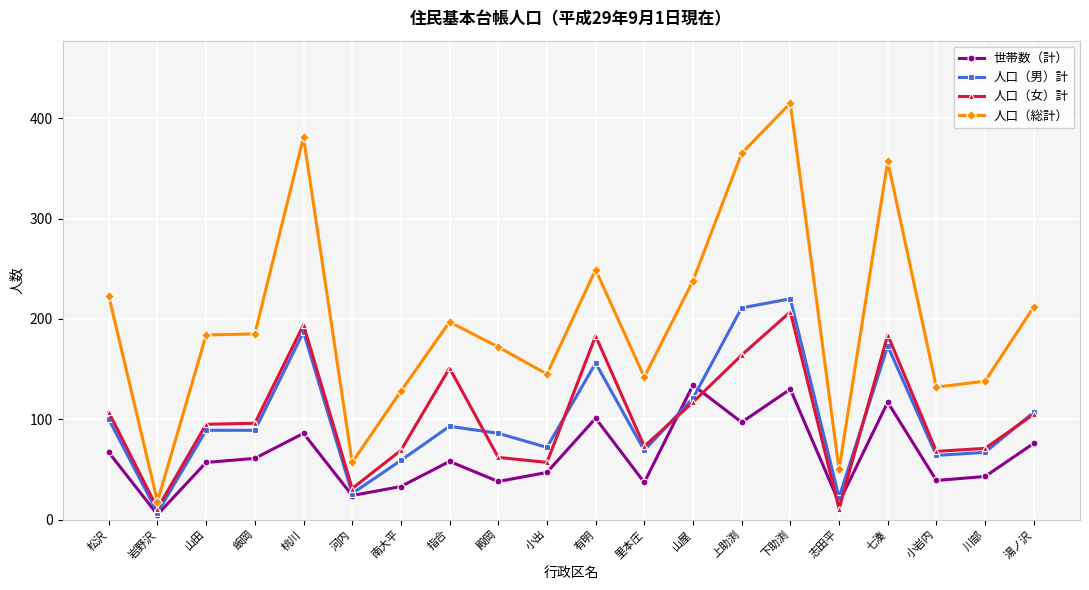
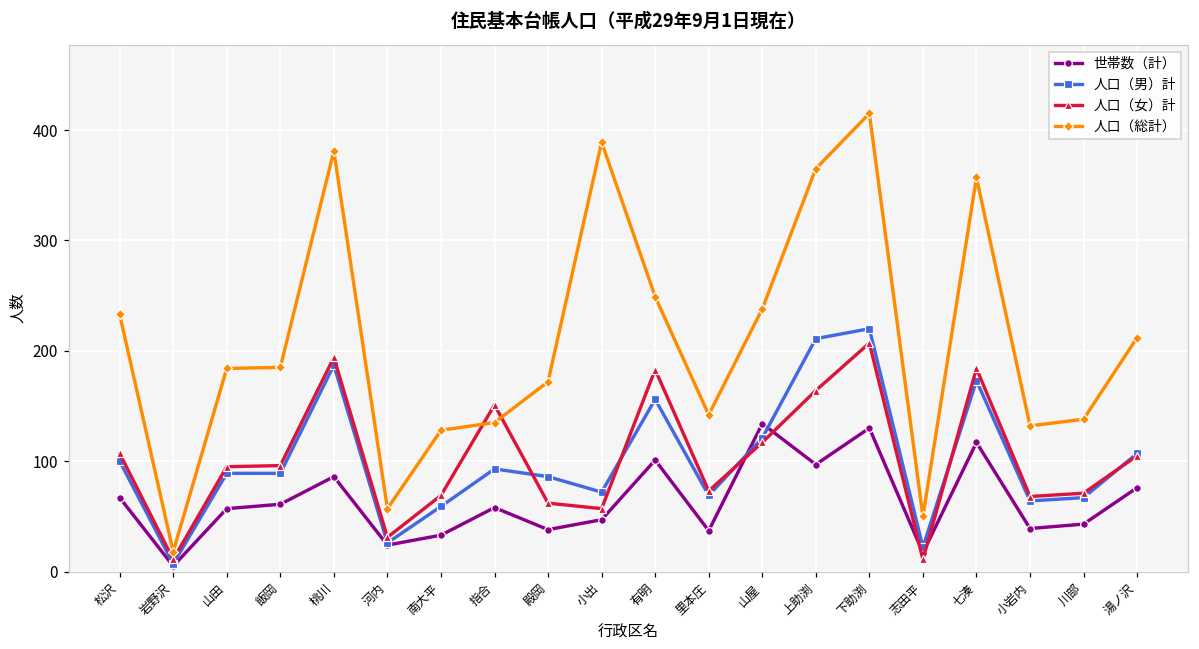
人口（総計）, 松沢: 223 -> 233
人口（総計）, 指合: 197 -> 135
人口（総計）, 小出: 145 -> 389
